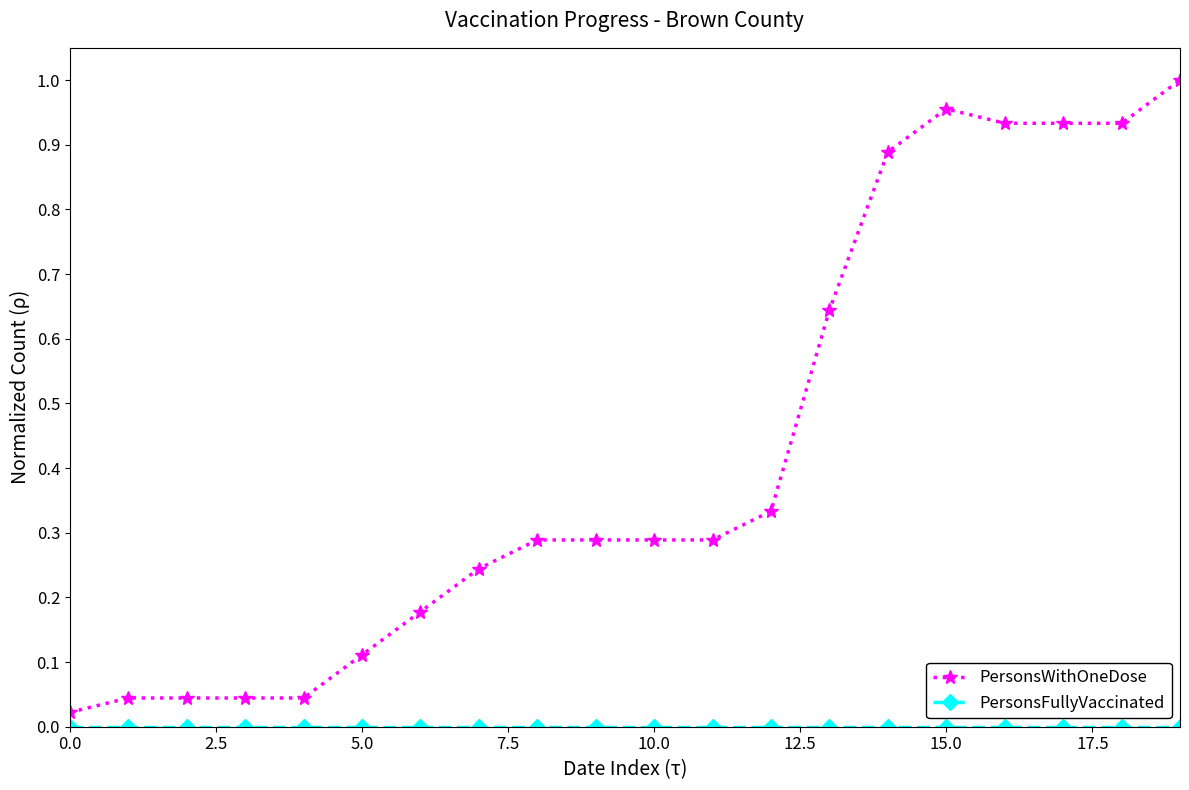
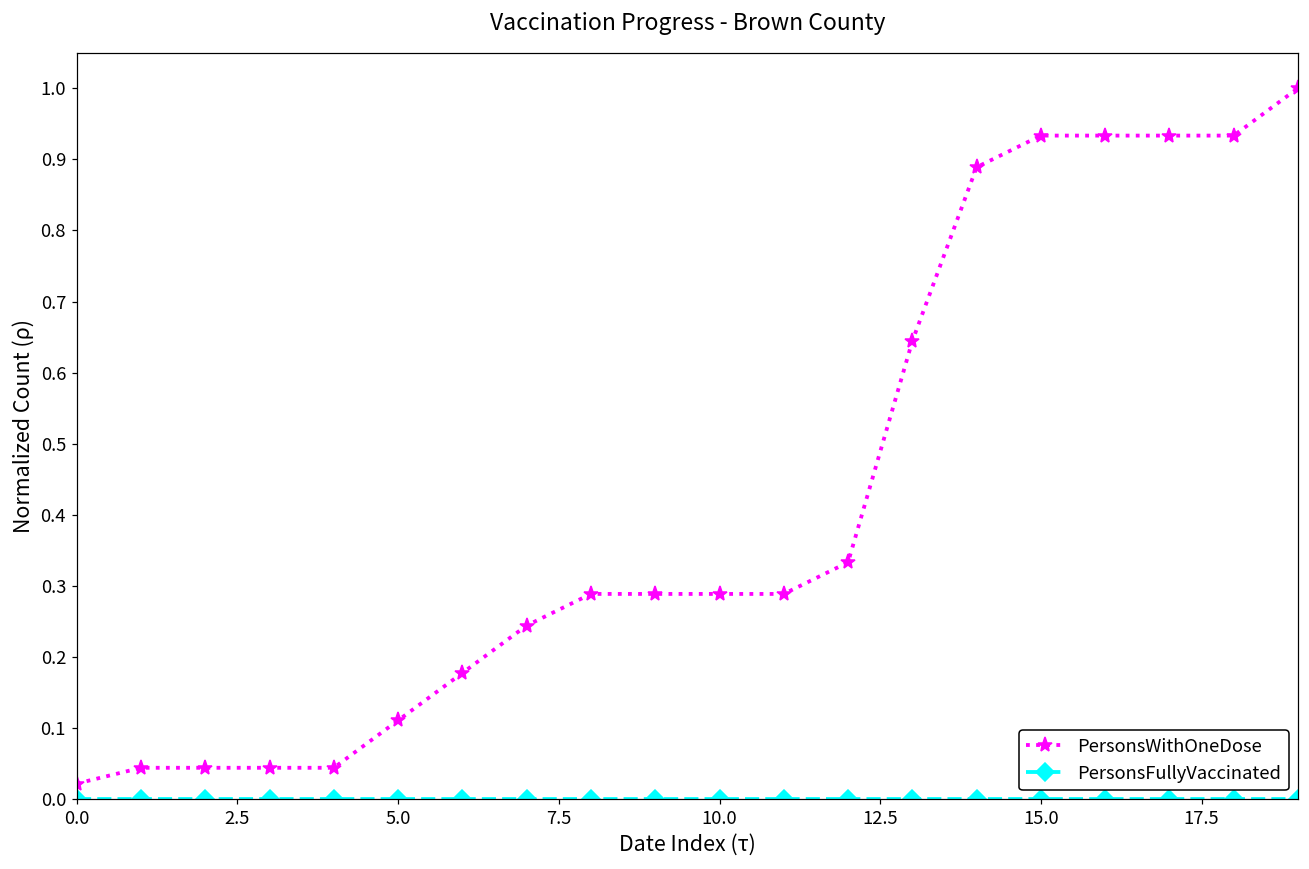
PersonsWithOneDose, 15.0: 0.96 -> 0.93
